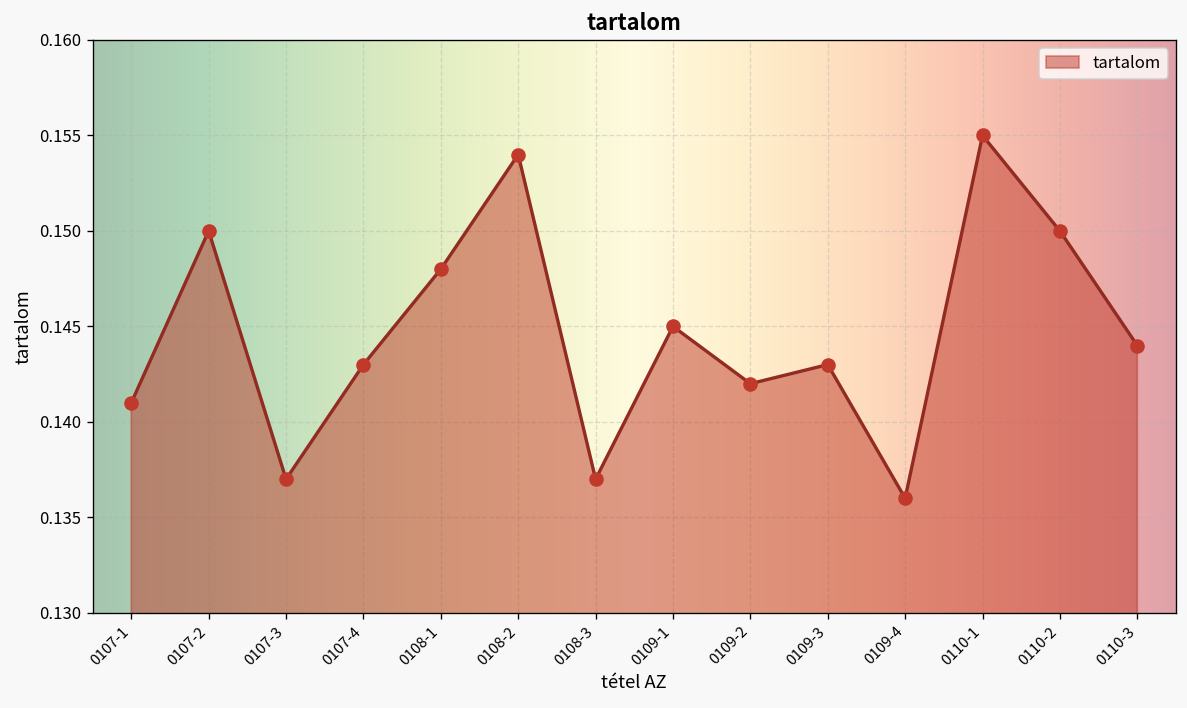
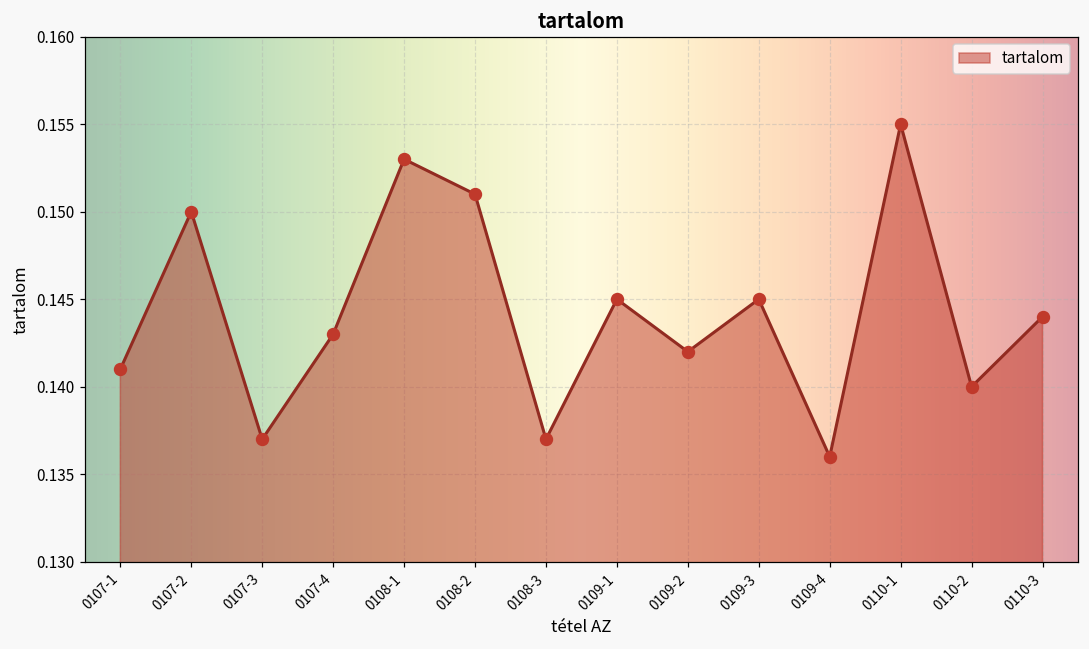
0108-1: 0.148 -> 0.153
0108-2: 0.154 -> 0.151
0109-3: 0.143 -> 0.145
0110-2: 0.15 -> 0.14
